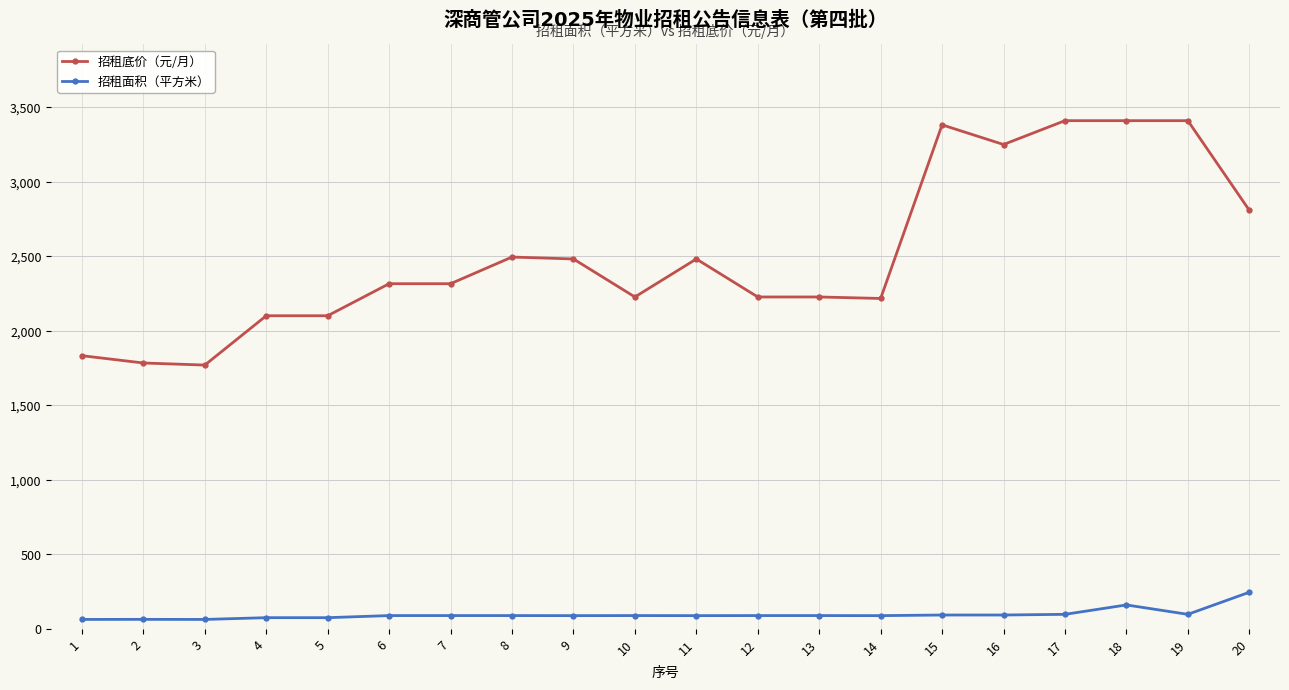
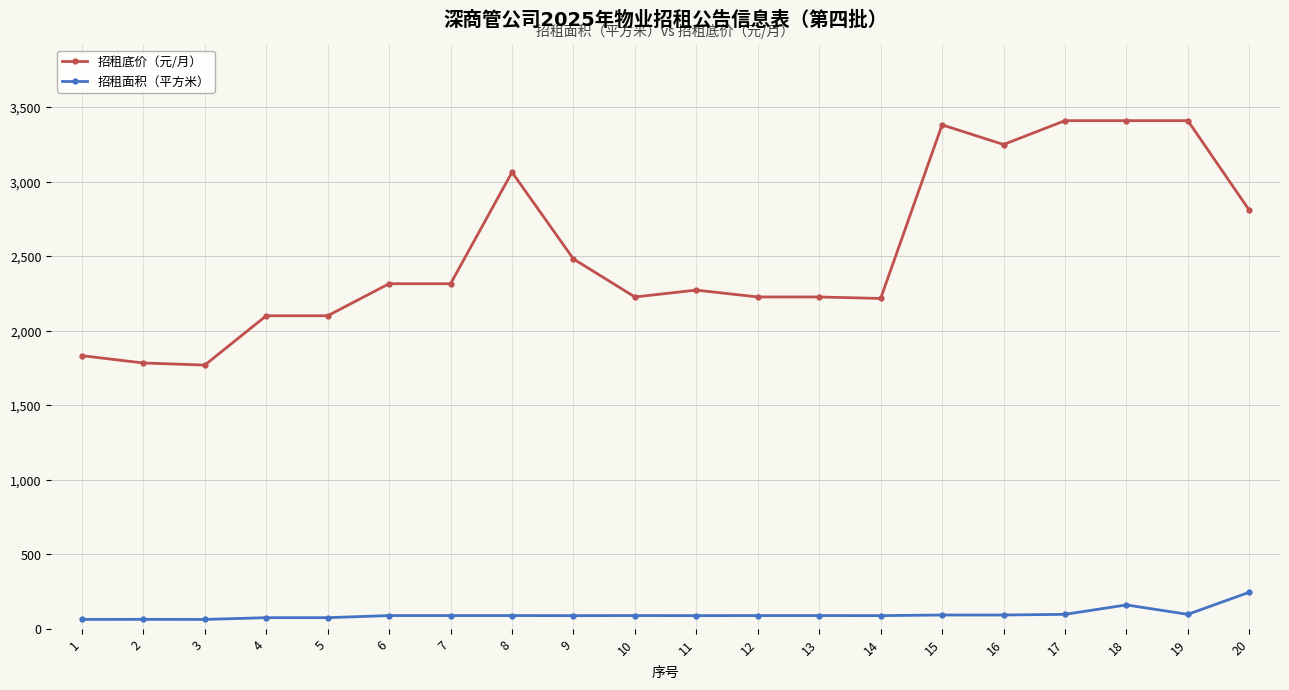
招租底价（元/月）, 8: 2,500 -> 3,060
招租底价（元/月）, 11: 2,480 -> 2,270
